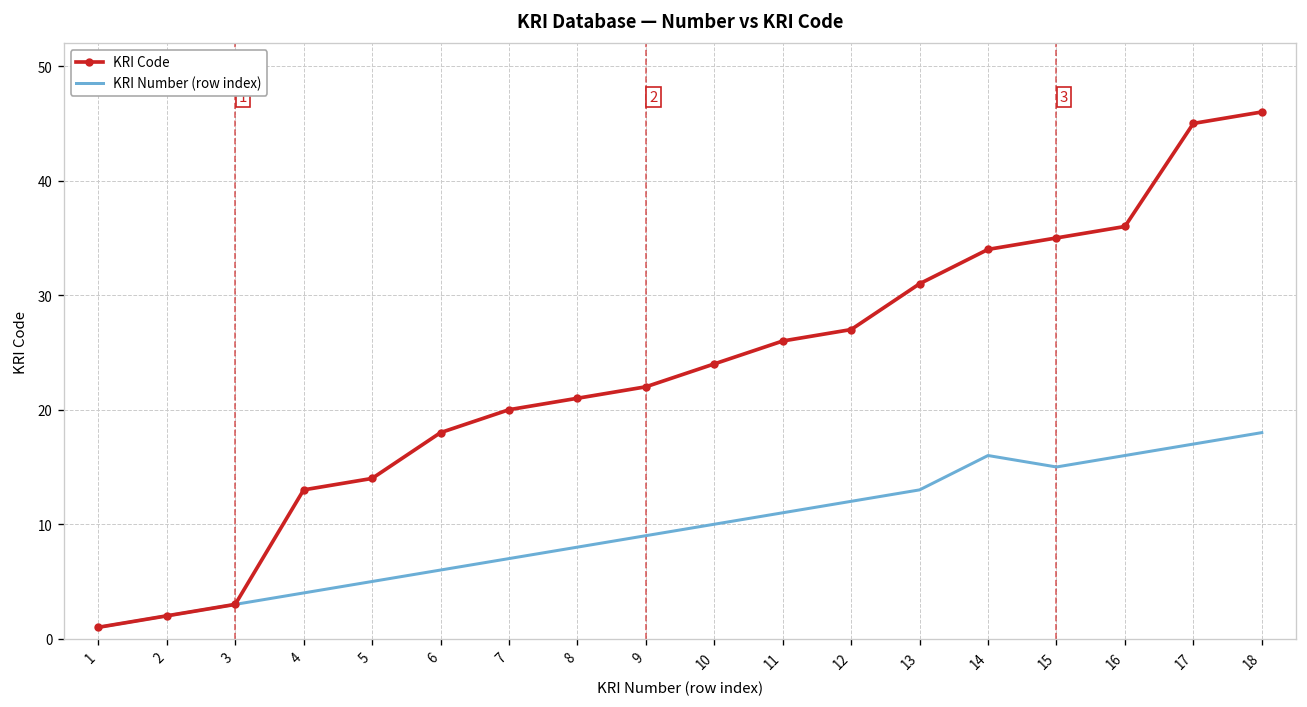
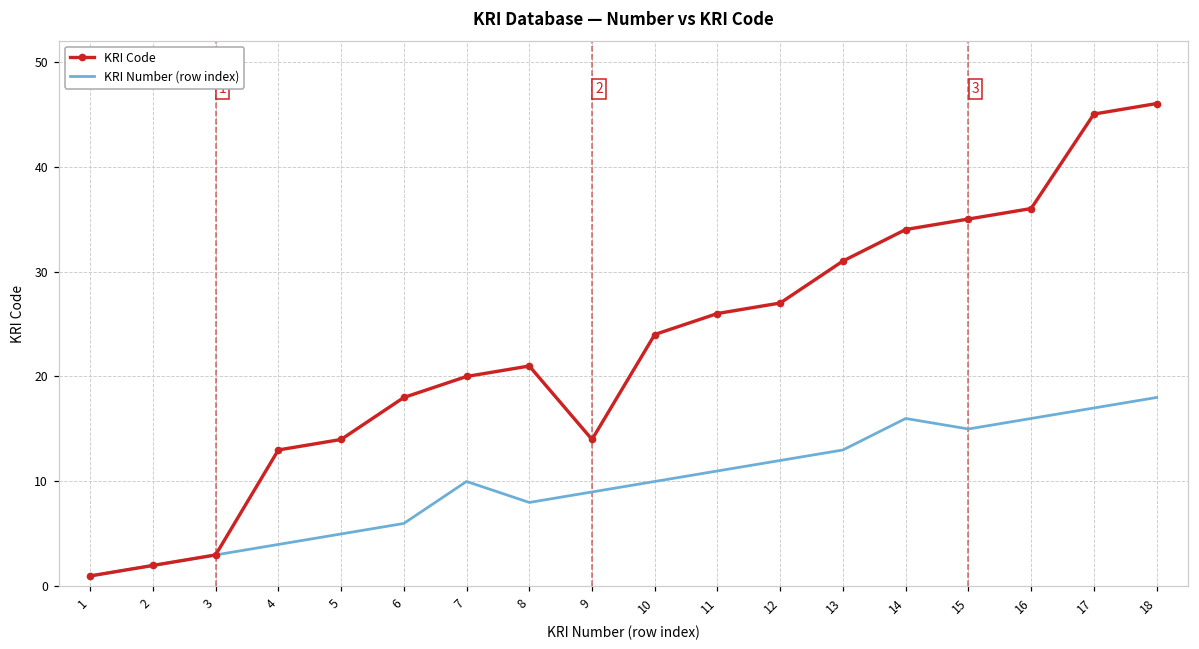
KRI Number (row index), 7: 7 -> 10
KRI Code, 9: 22 -> 14
